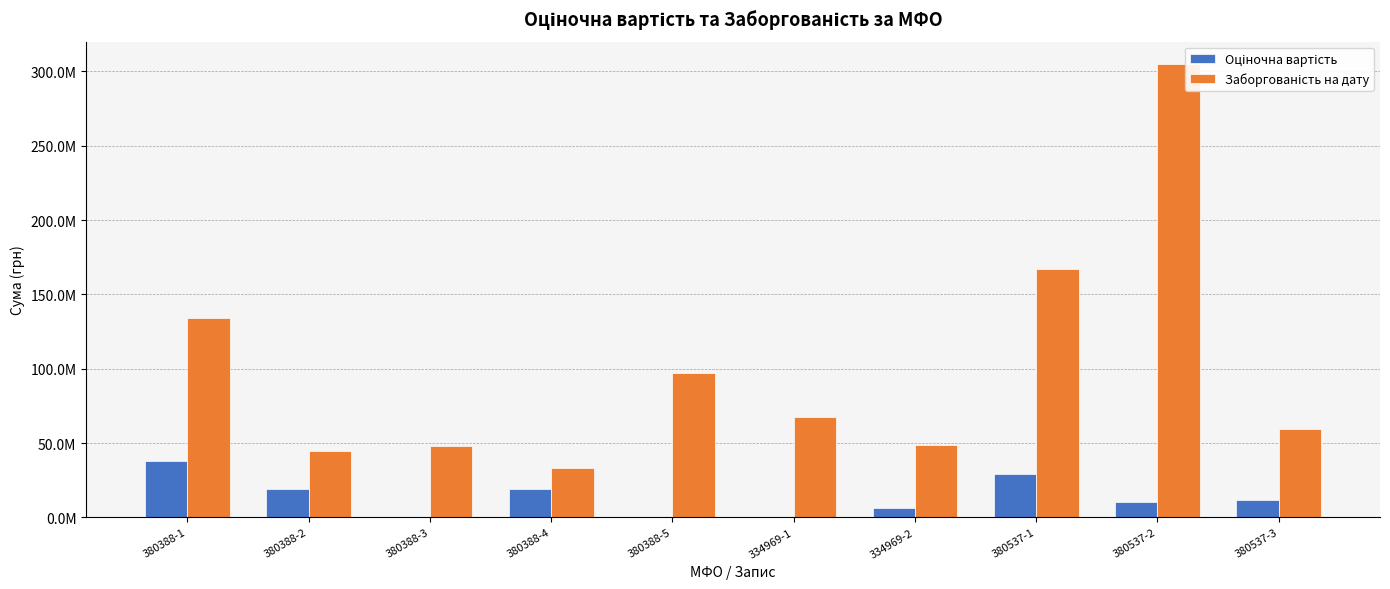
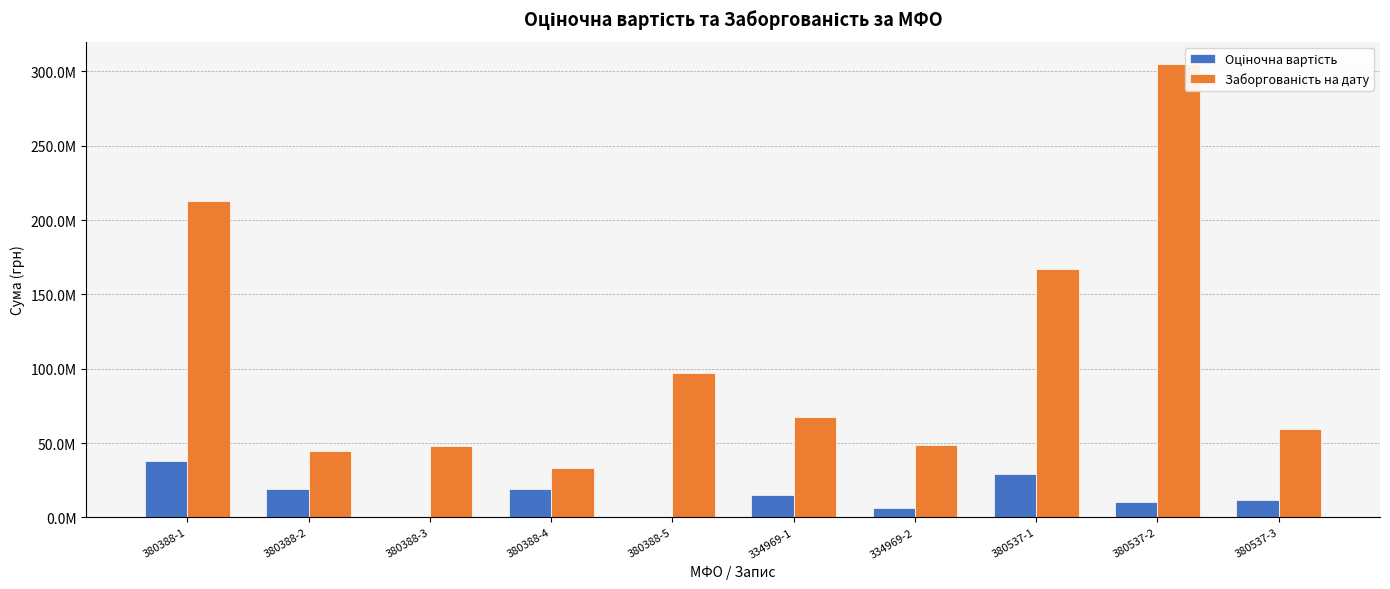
Заборгованість на дату, 380388-1: 134000000 -> 213000000
Оціночна вартість, 334969-1: 0 -> 15000000
